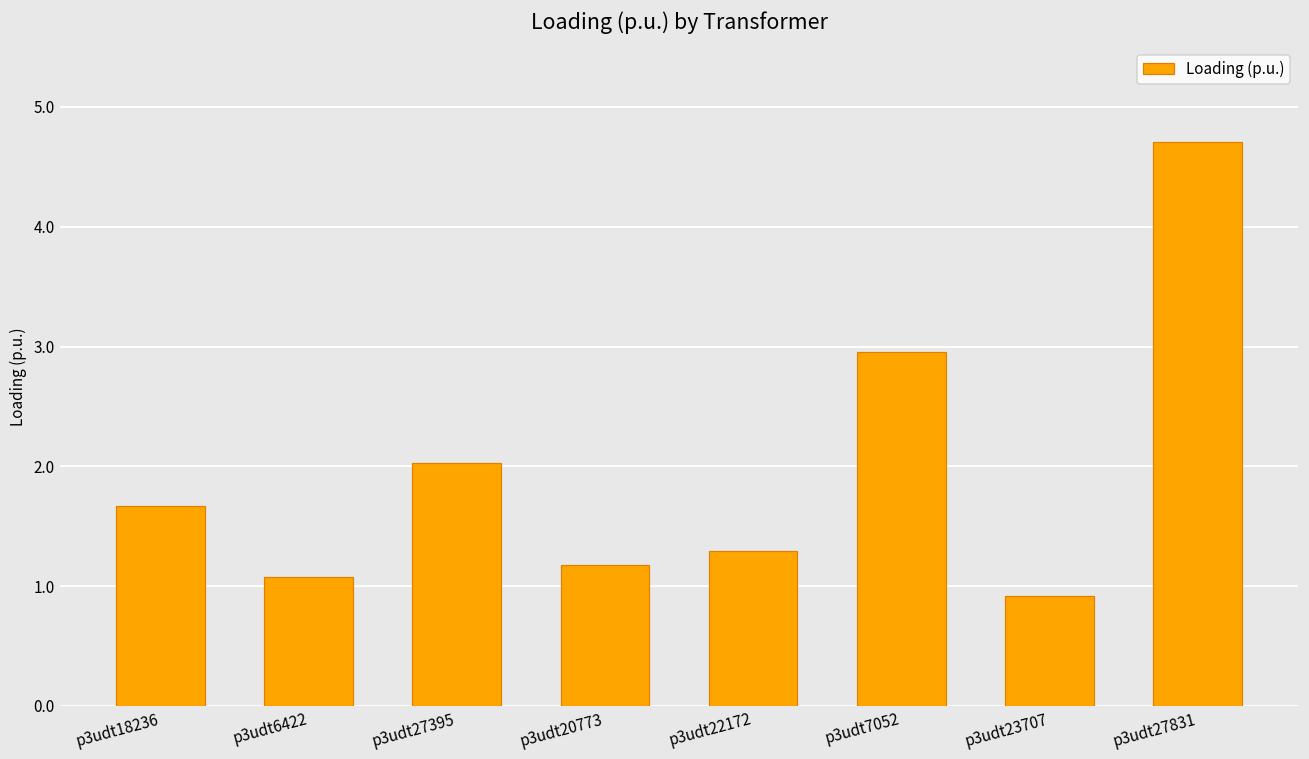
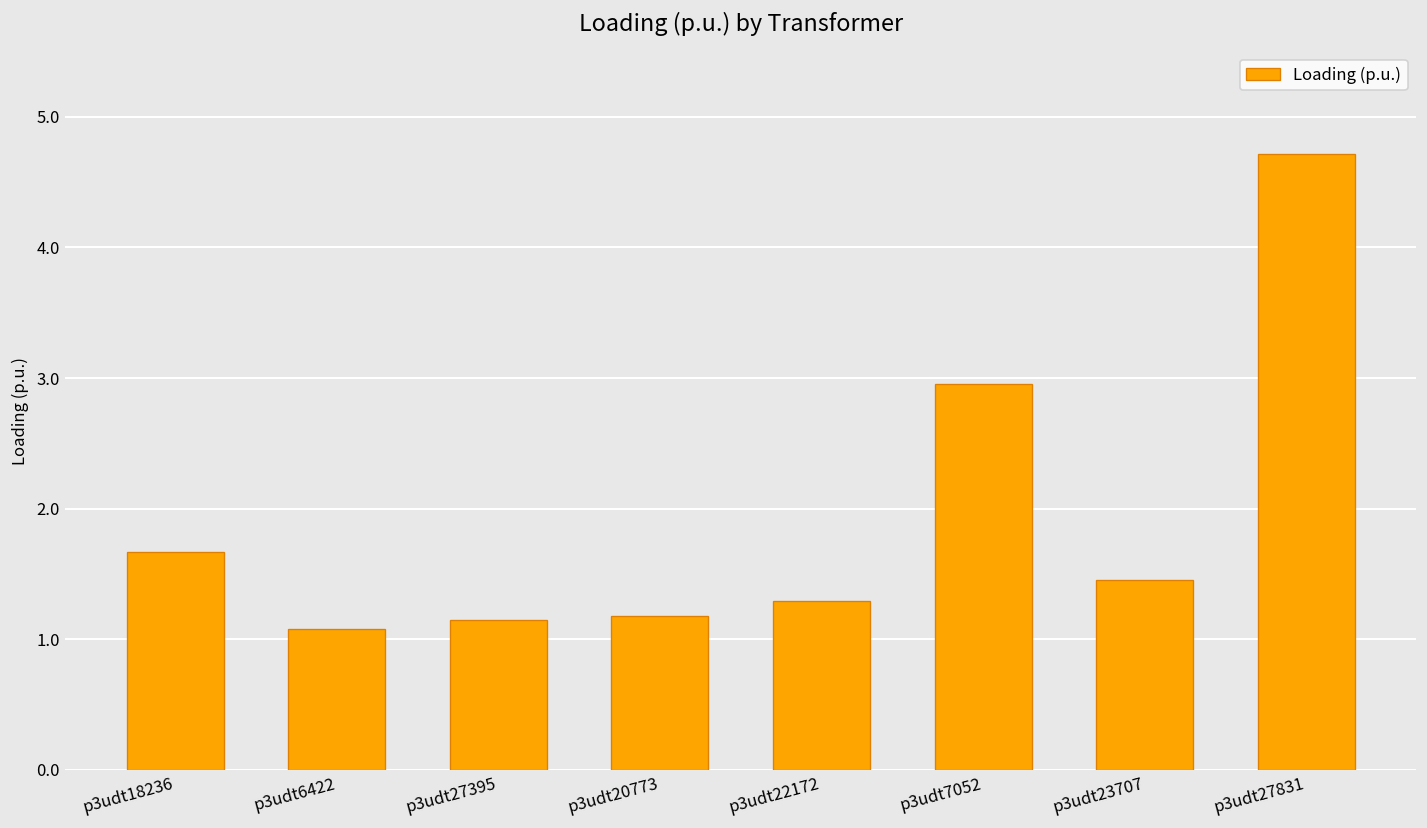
p3udt27395: 2.03 -> 1.15
p3udt23707: 0.91 -> 1.45
